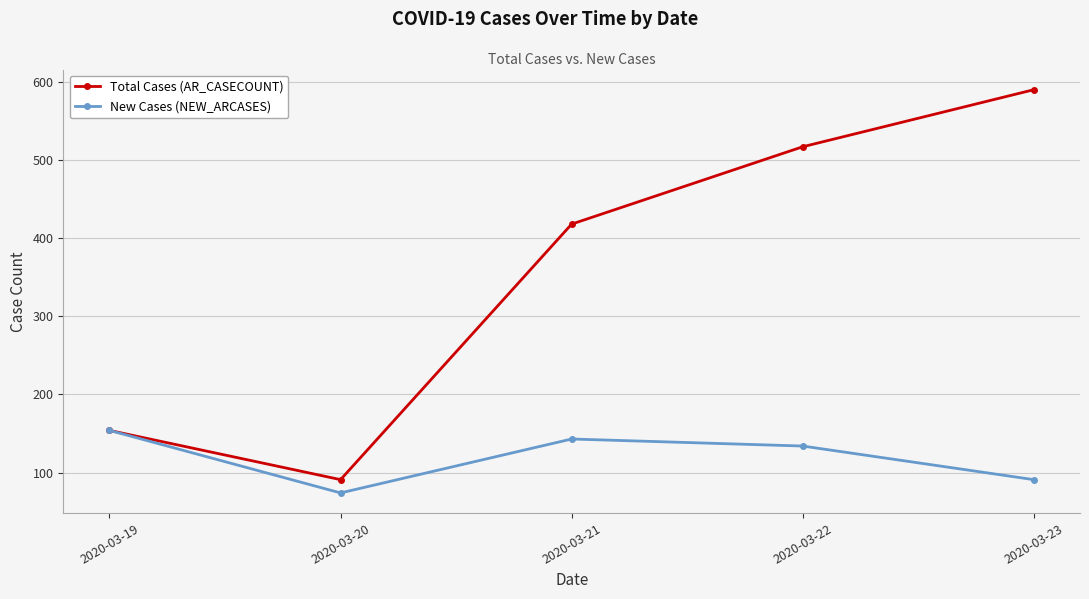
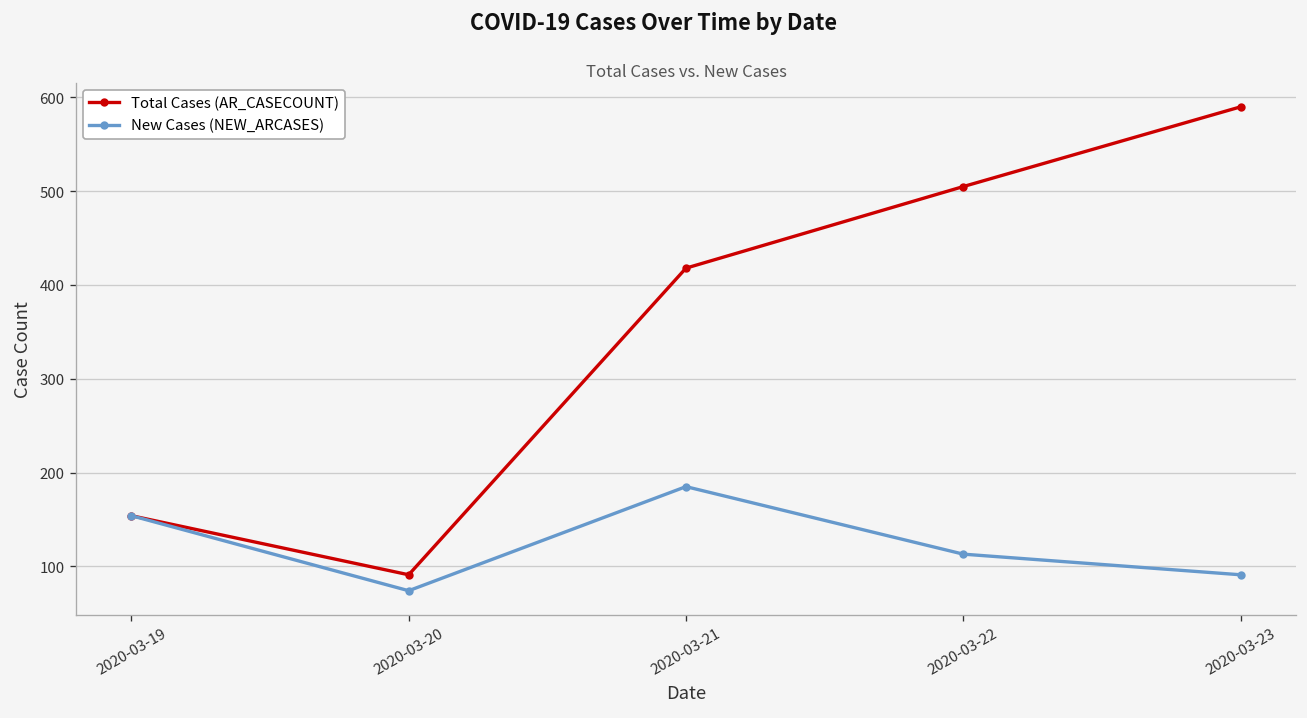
New Cases (NEW_ARCASES), 2020-03-21: 140 -> 190
Total Cases (AR_CASECOUNT), 2020-03-22: 520 -> 510
New Cases (NEW_ARCASES), 2020-03-22: 130 -> 110
